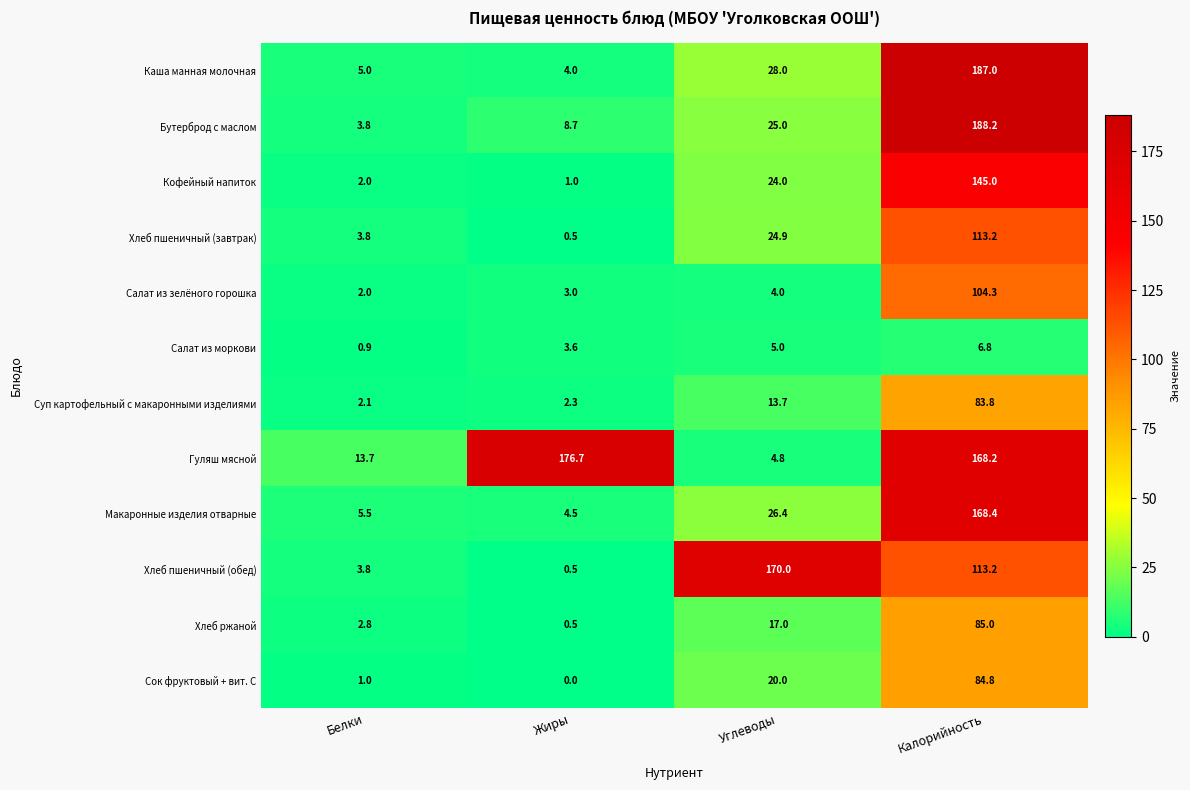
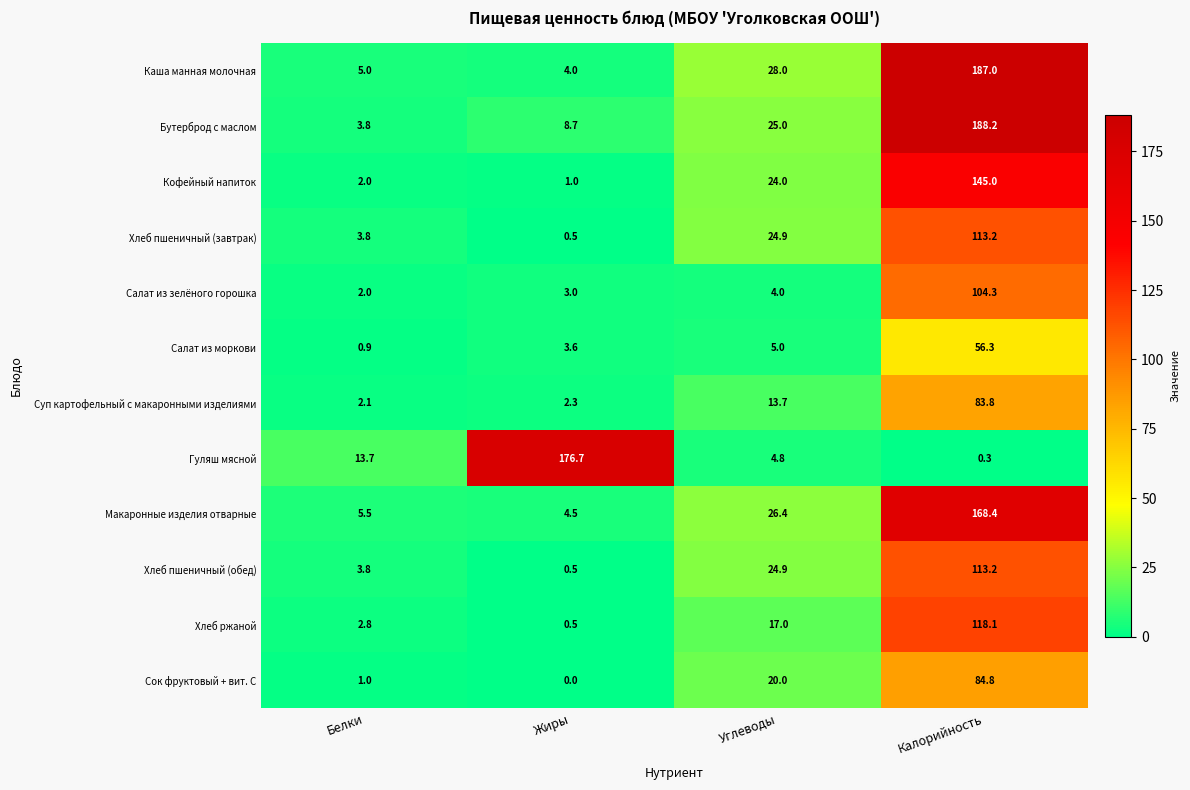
Салат из моркови, Калорийность: 6.8 -> 56.3
Гуляш мясной, Калорийность: 168.2 -> 0.3
Хлеб пшеничный (обед), Углеводы: 170.0 -> 24.9
Хлеб ржаной, Калорийность: 85.0 -> 118.1
